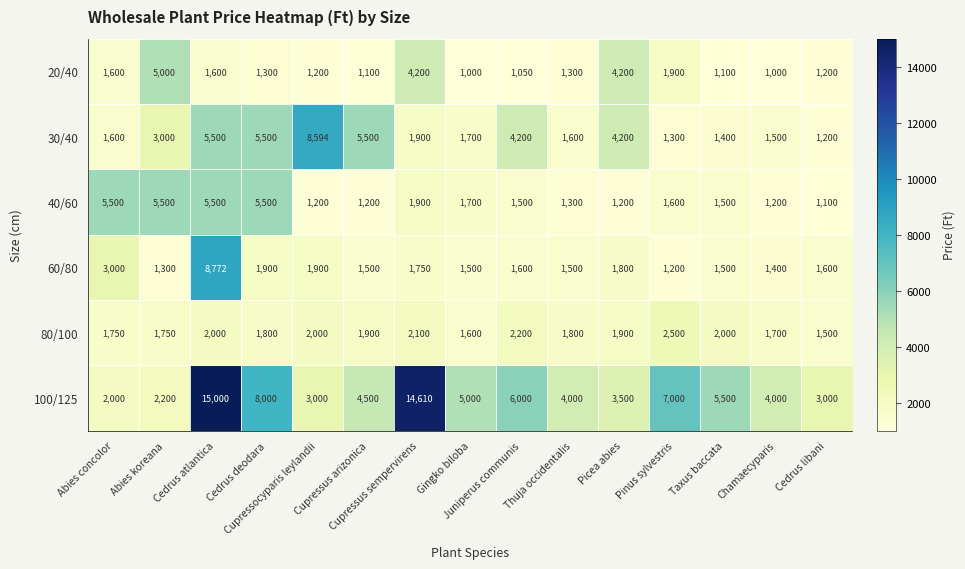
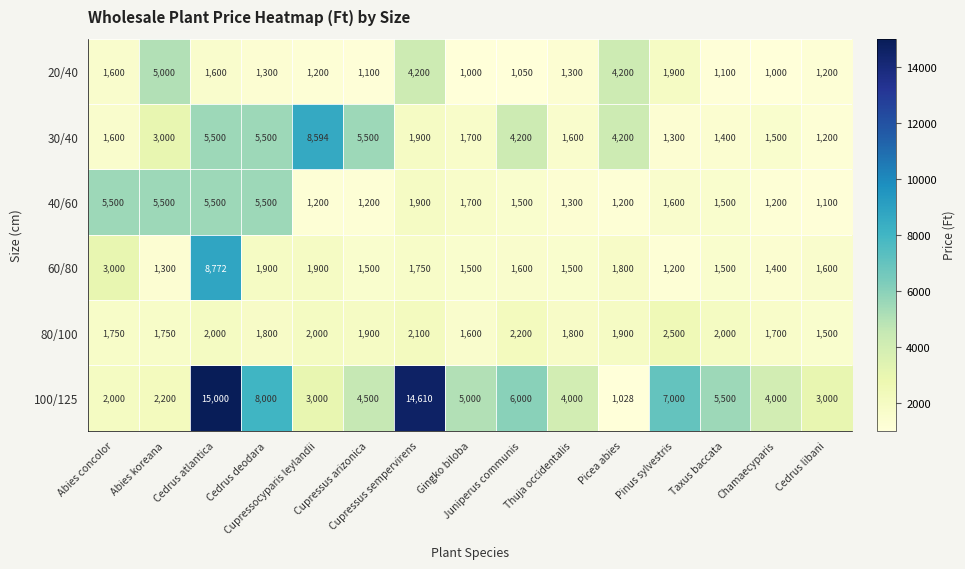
100/125, Picea abies: 3,500 -> 1,028
